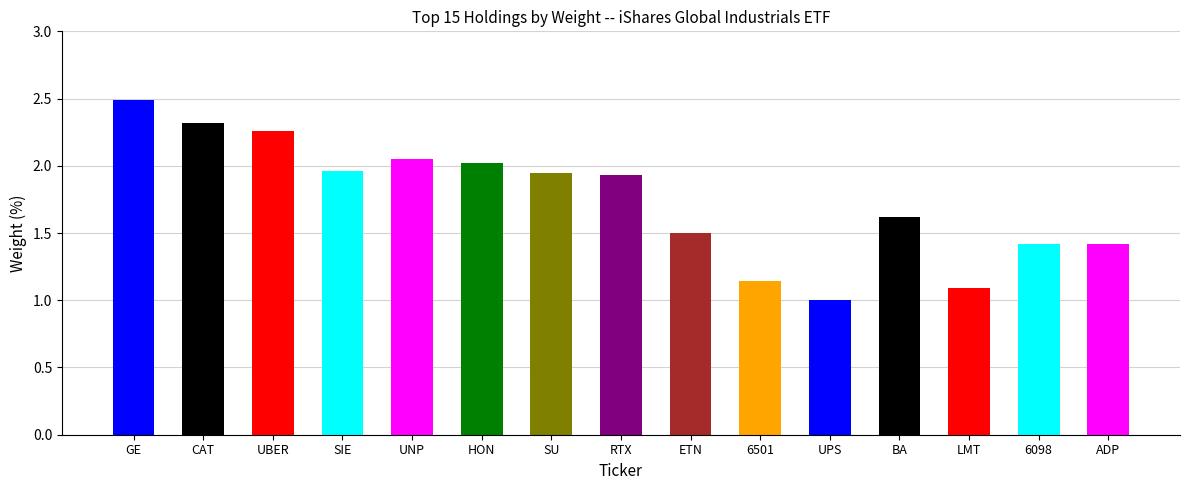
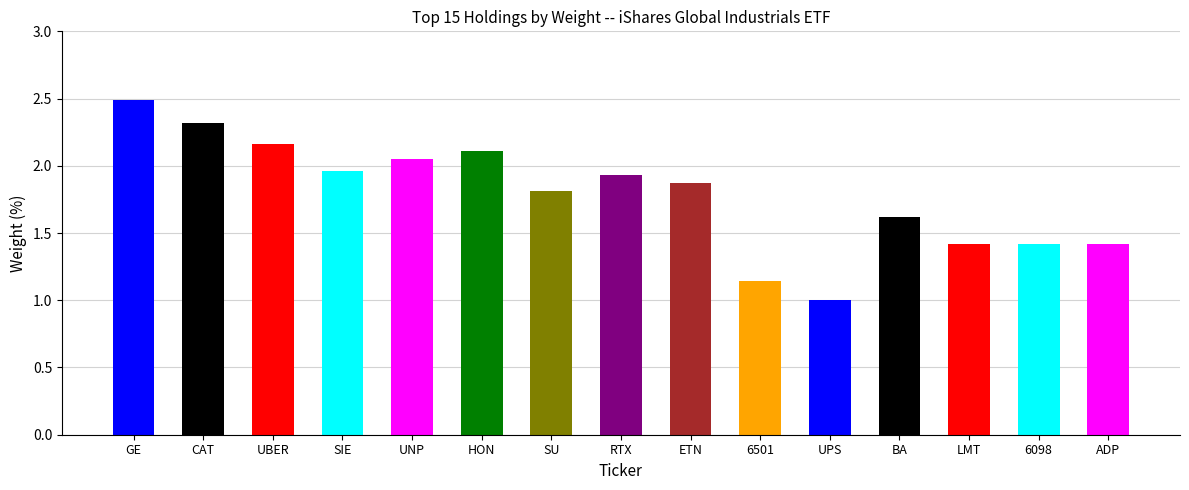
UBER: 2.26 -> 2.16
HON: 2.02 -> 2.11
SU: 1.95 -> 1.81
ETN: 1.50 -> 1.87
LMT: 1.09 -> 1.42
